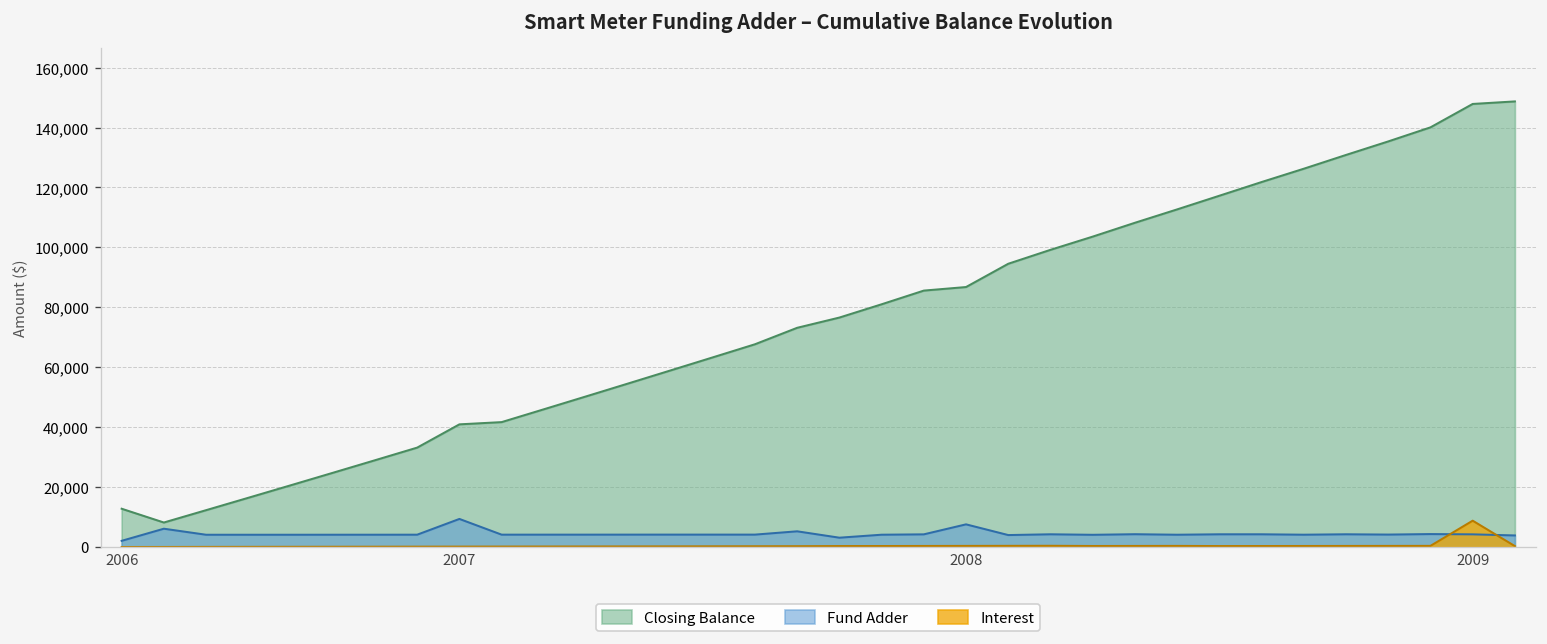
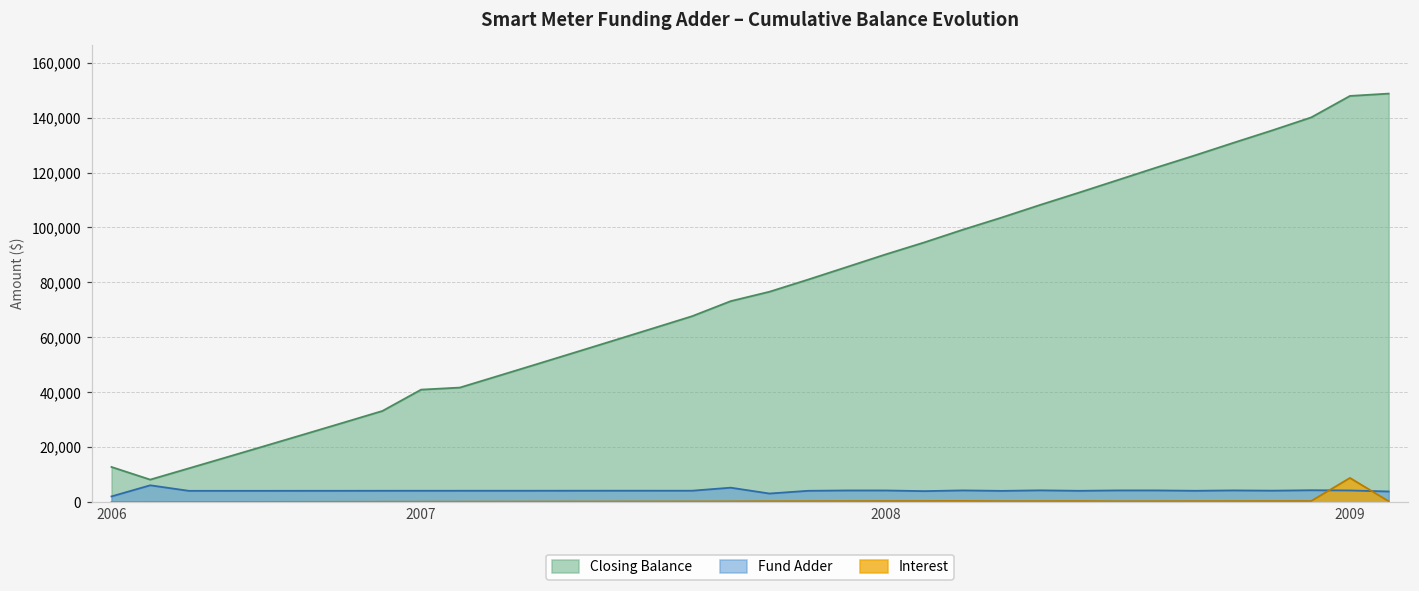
Fund Adder, 2007: 9,000 -> 4,000
Closing Balance, 2008: 87,000 -> 90,000
Fund Adder, 2008: 8,000 -> 4,000
